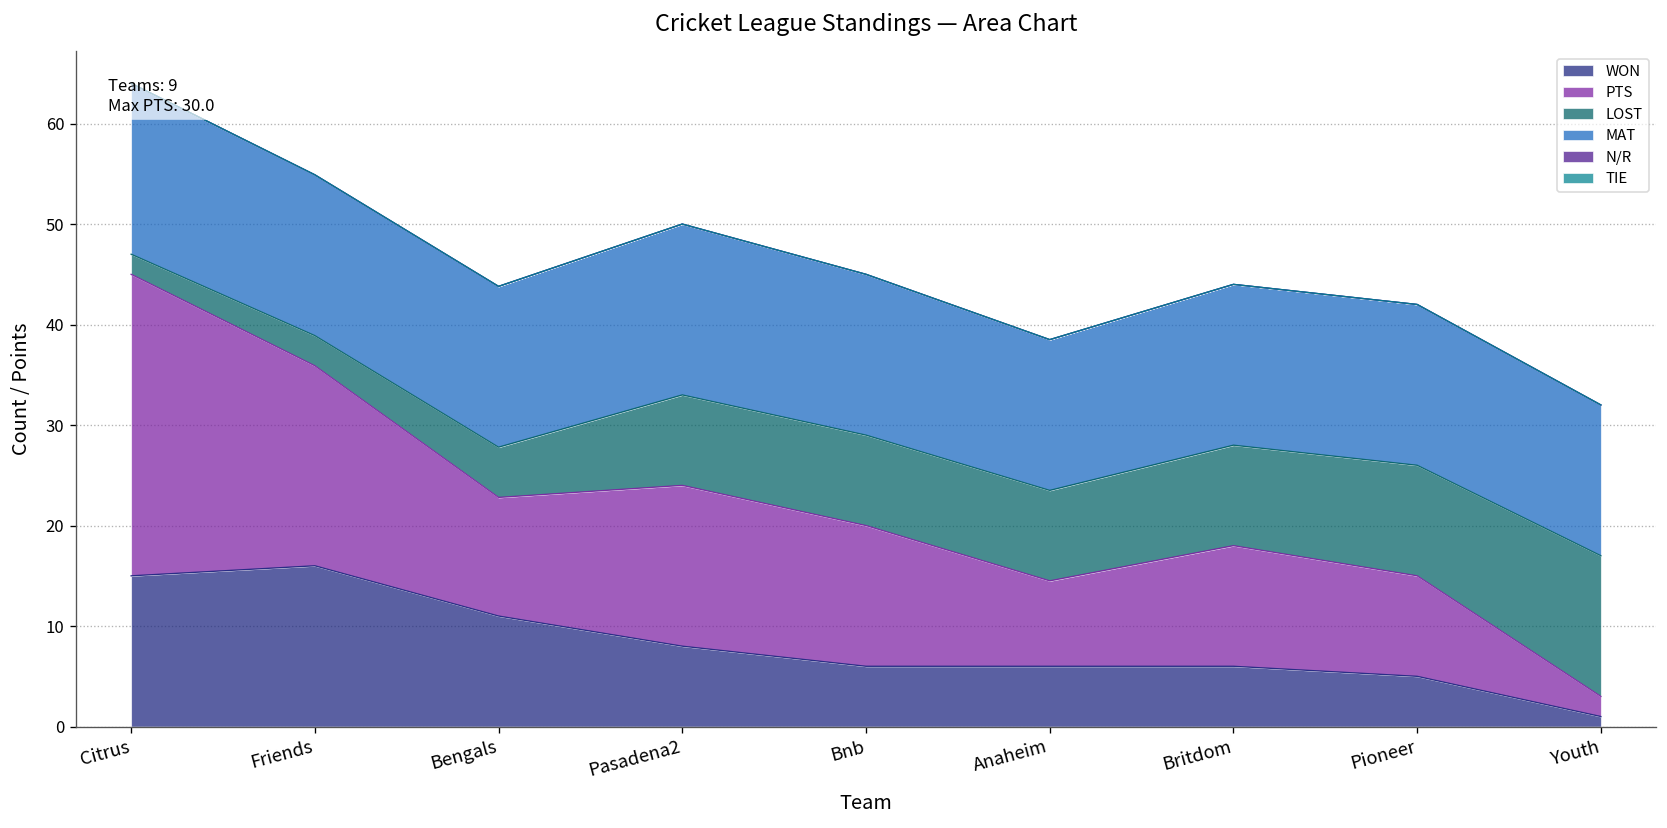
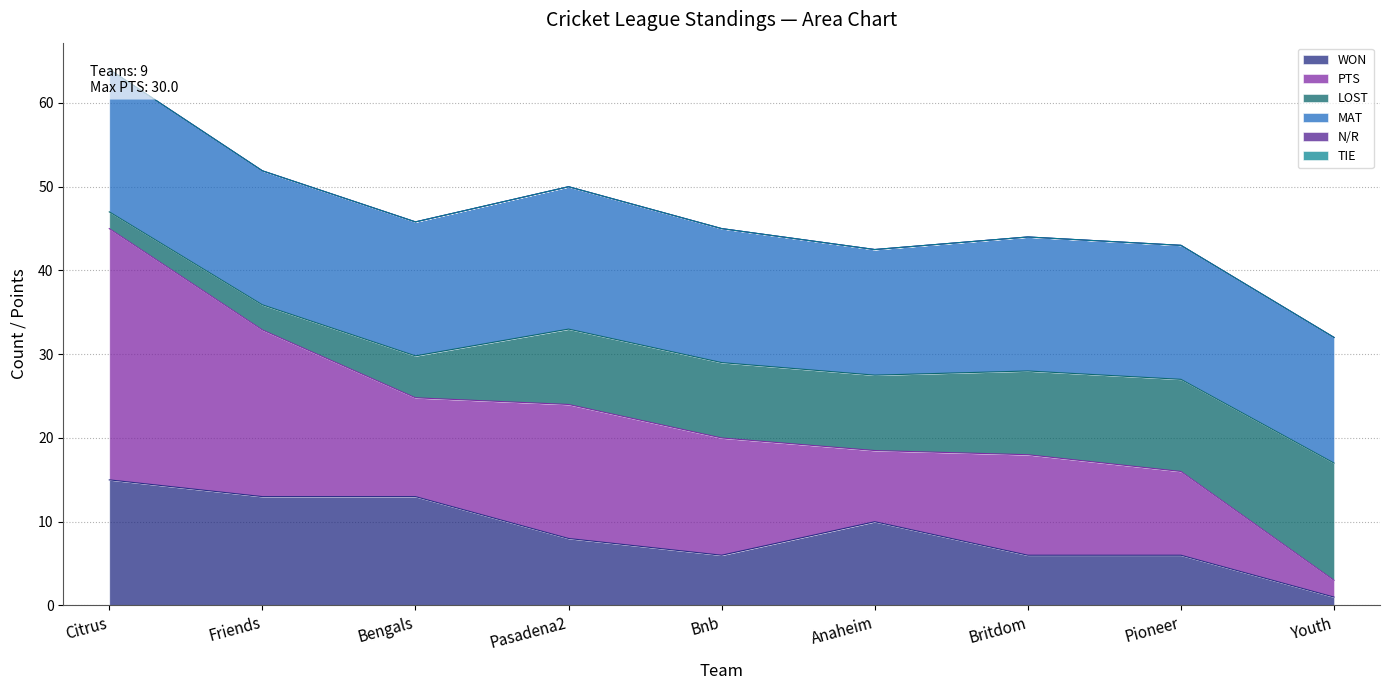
WON, Friends: 16 -> 13
WON, Bengals: 11 -> 13
WON, Anaheim: 6 -> 10
WON, Pioneer: 5 -> 6
